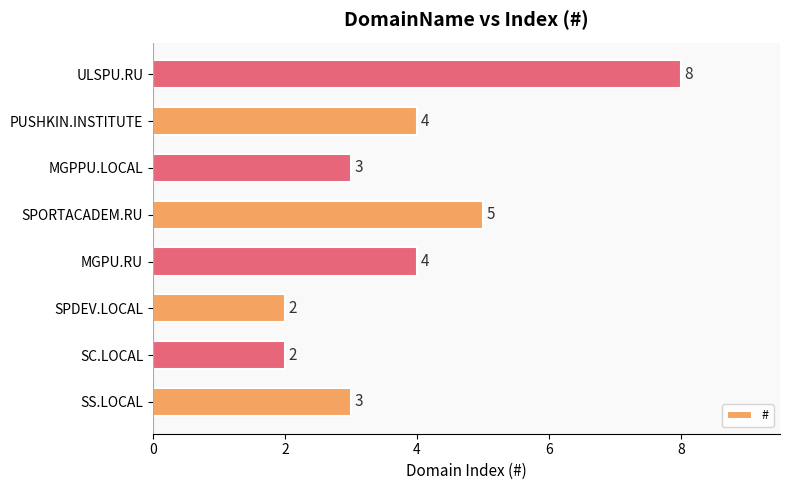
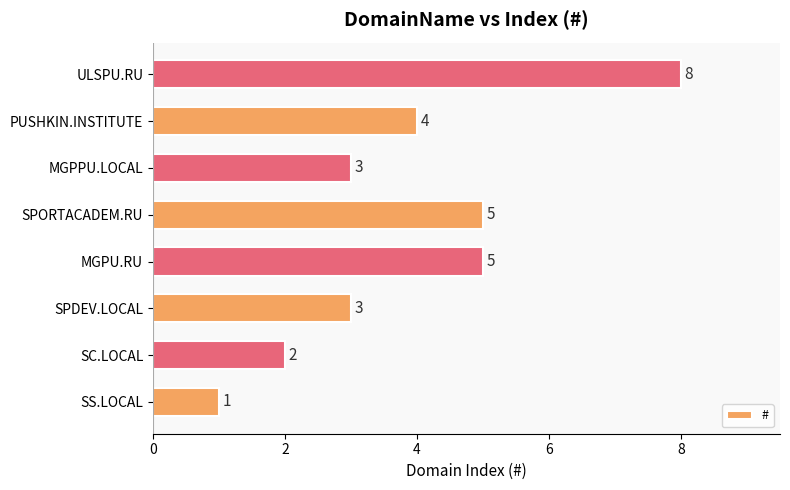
MGPU.RU: 4 -> 5
SPDEV.LOCAL: 2 -> 3
SS.LOCAL: 3 -> 1
